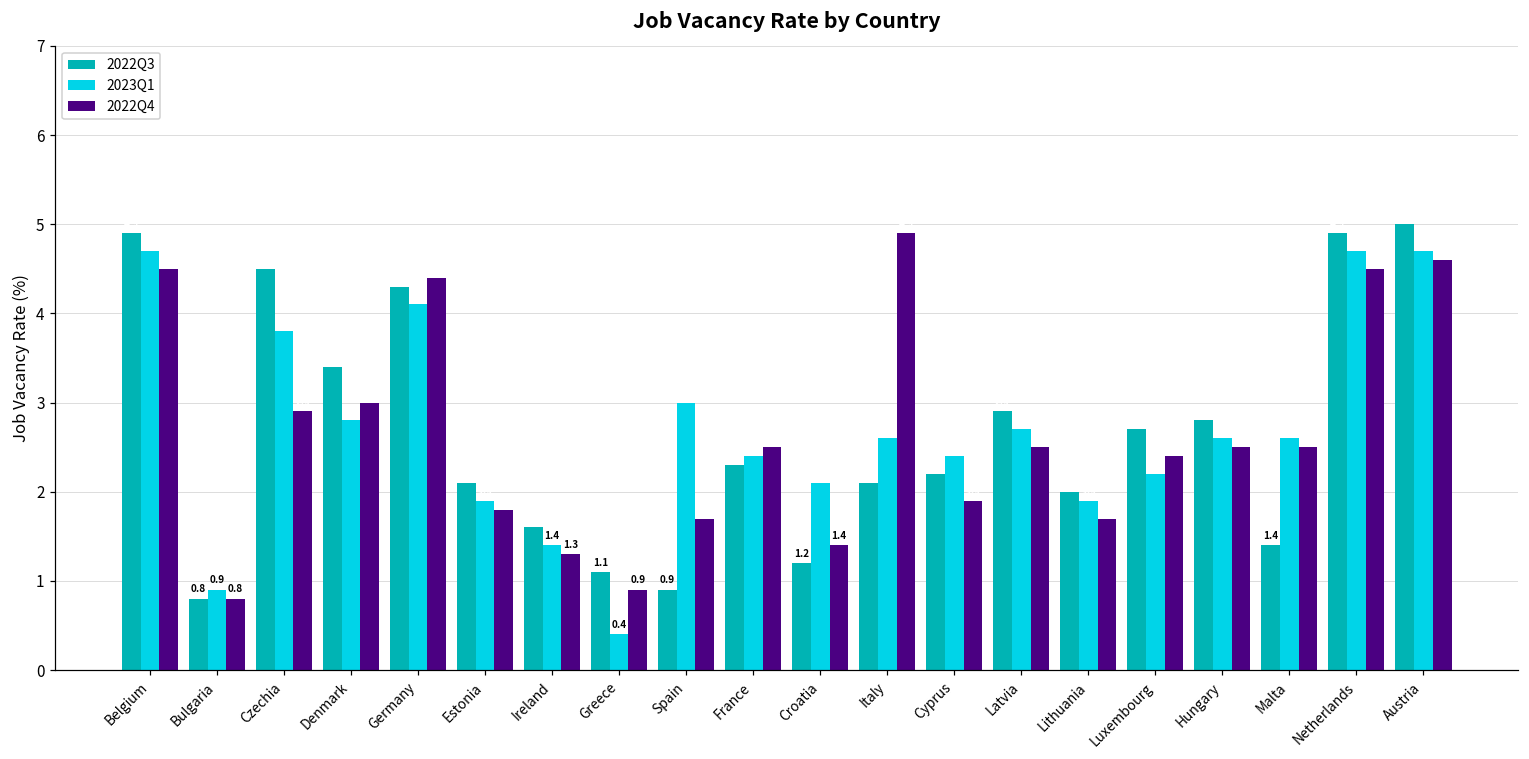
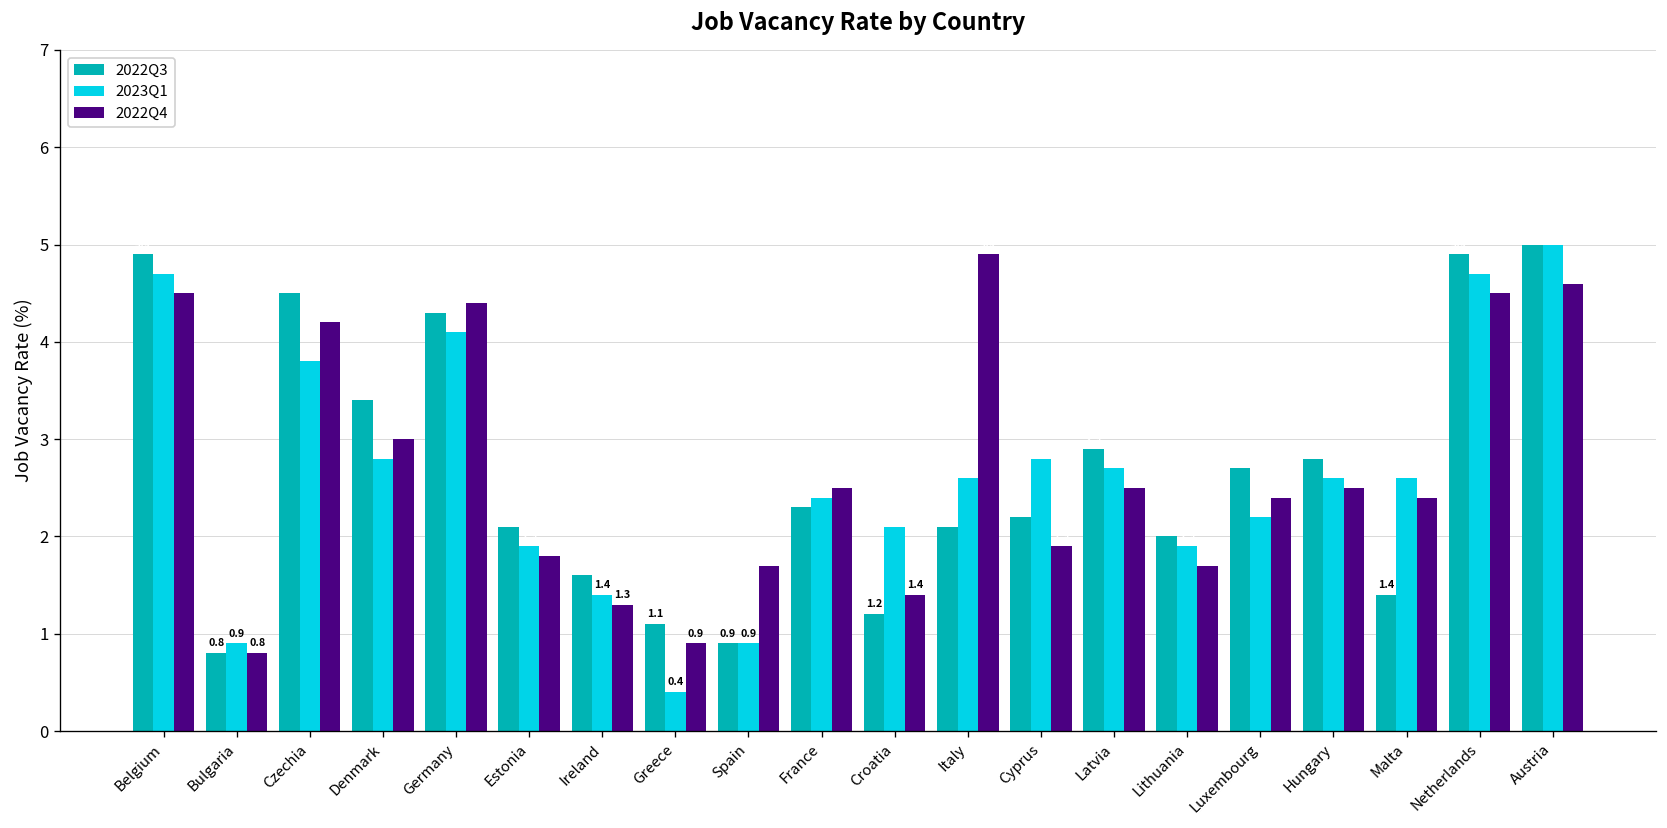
2022Q4, Czechia: 2.9 -> 4.2
2023Q1, Spain: 3.0 -> 0.9
2023Q1, Cyprus: 2.4 -> 2.8
2022Q4, Malta: 2.5 -> 2.4
2023Q1, Austria: 4.7 -> 5.0
